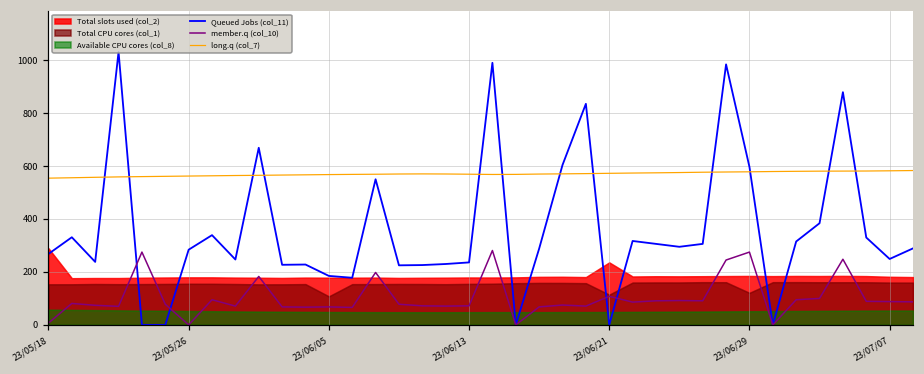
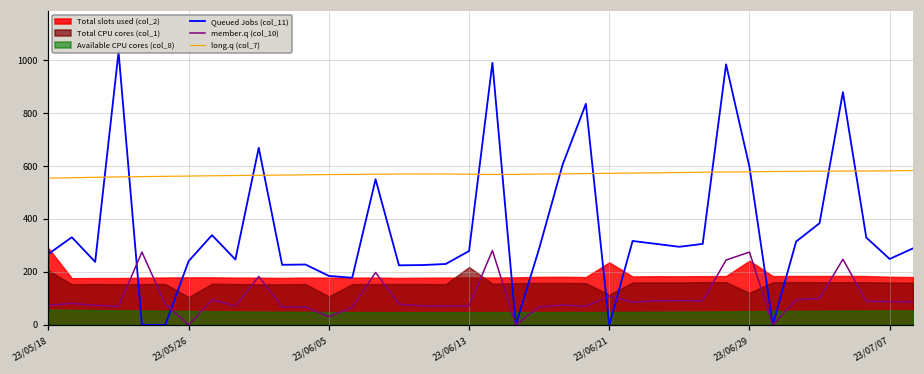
member.q (col_10), 23/05/18: 10 -> 80
Total CPU cores (col_1), 23/05/18: 150 -> 210
Queued Jobs (col_11), 23/05/26: 280 -> 240
Total CPU cores (col_1), 23/05/26: 160 -> 100
member.q (col_10), 23/06/05: 70 -> 30
Queued Jobs (col_11), 23/06/13: 240 -> 280
Total CPU cores (col_1), 23/06/13: 150 -> 220
Total slots used (col_2), 23/06/29: 180 -> 240
